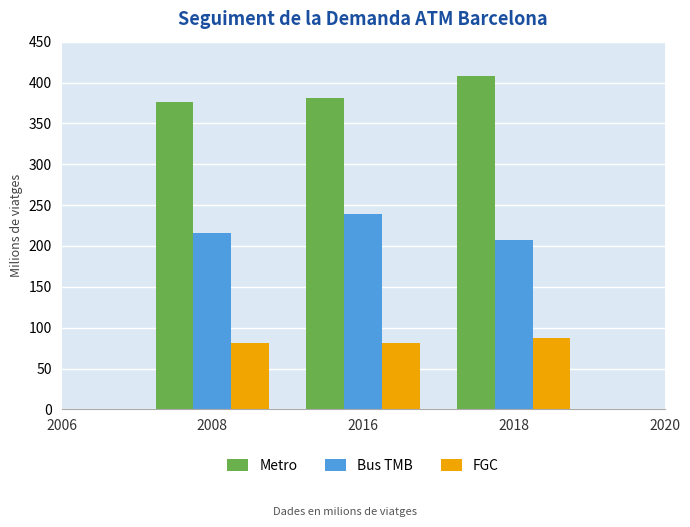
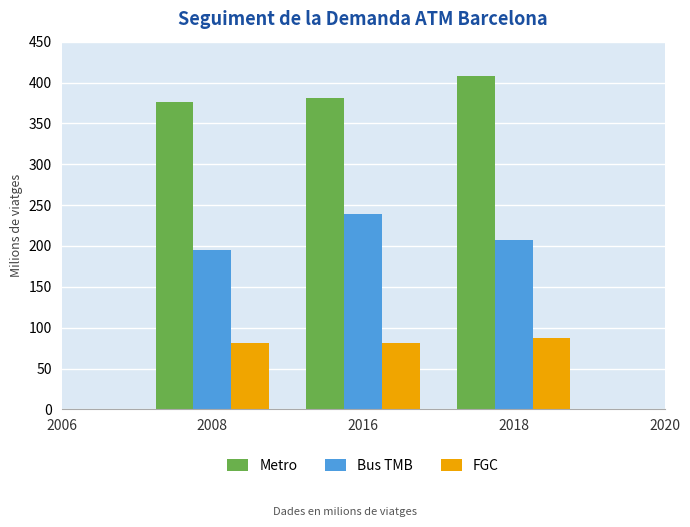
Bus TMB, 2008: 220 -> 190
